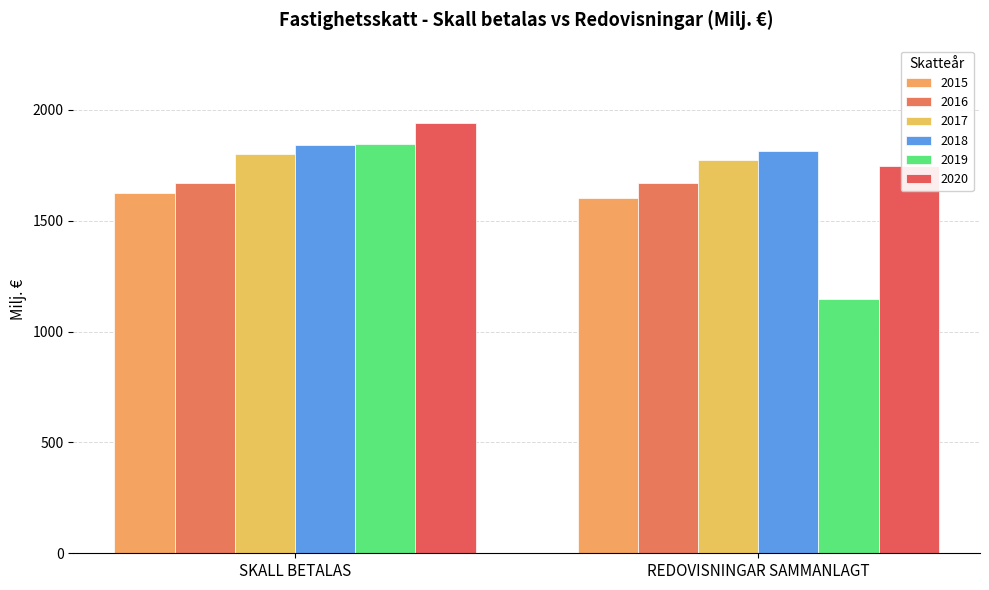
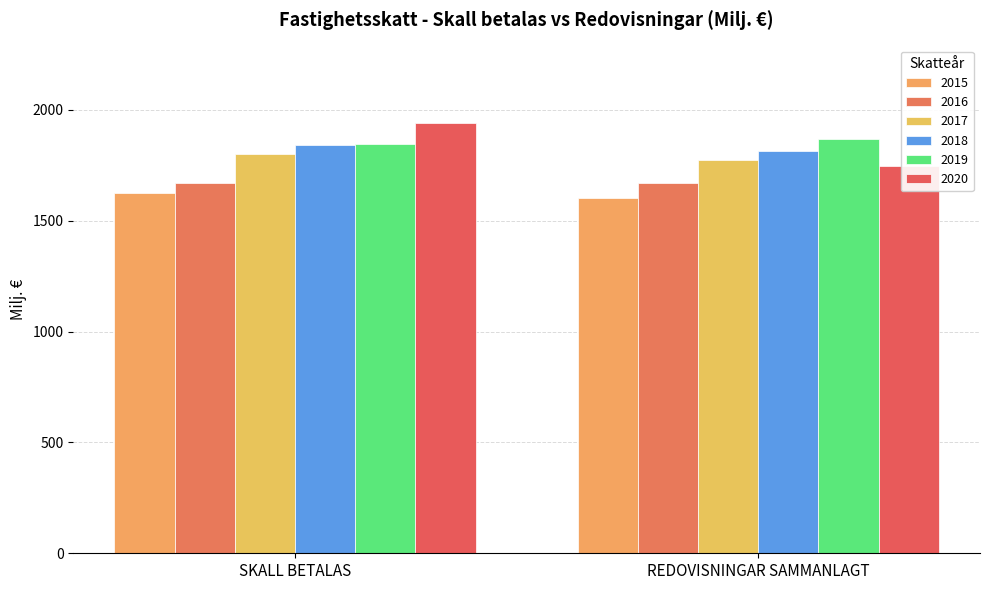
2019, REDOVISNINGAR SAMMANLAGT: 1150 -> 1870
